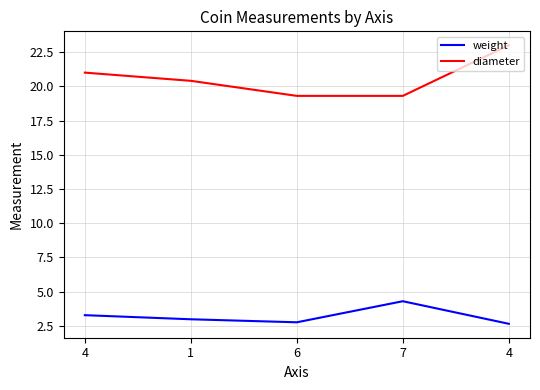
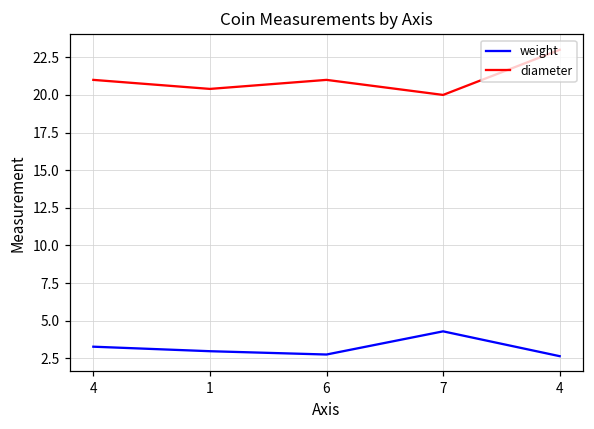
diameter, 6: 19.3 -> 21.0
diameter, 7: 19.3 -> 20.0
